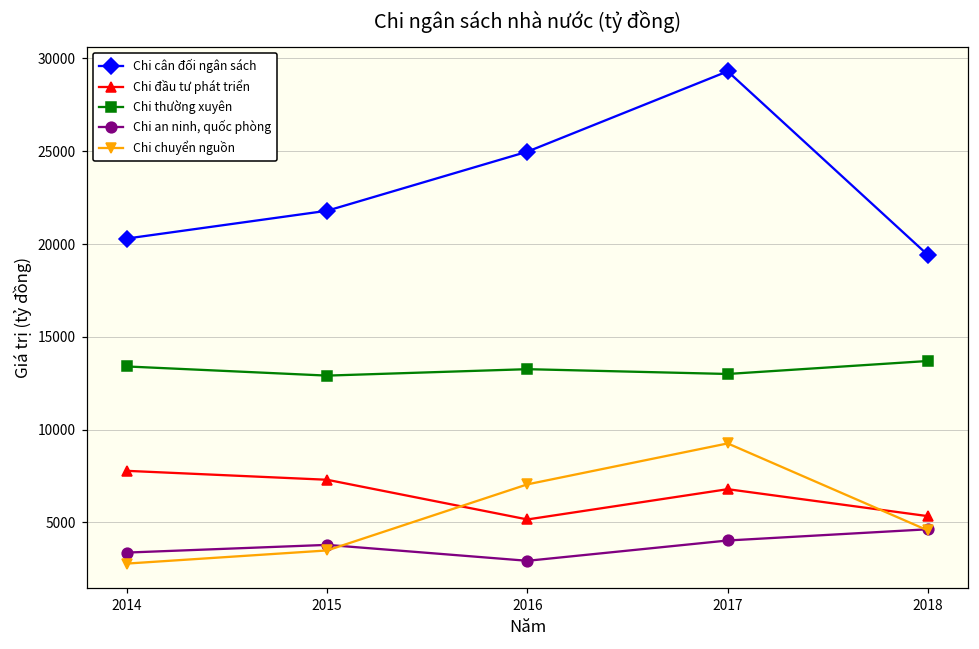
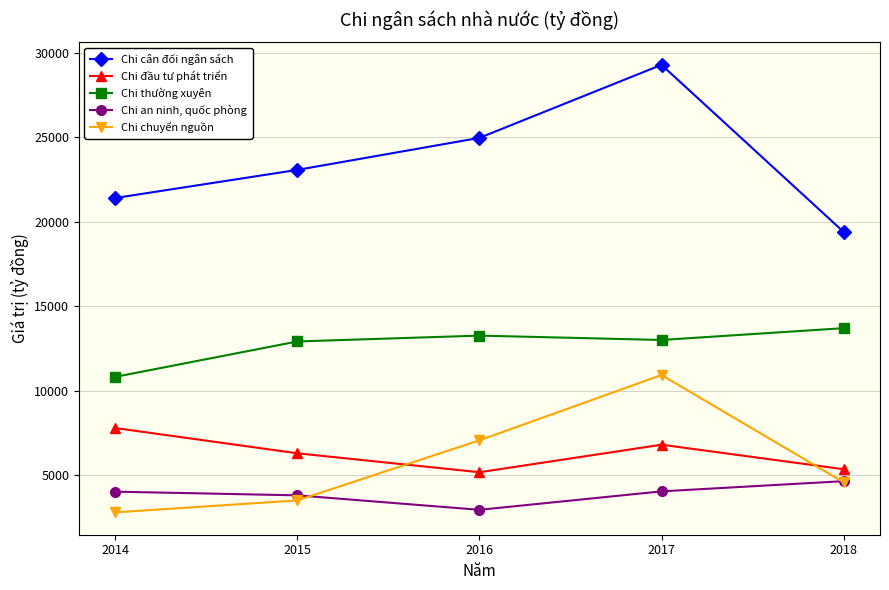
Chi cân đối ngân sách, 2014: 20300 -> 21400
Chi thường xuyên, 2014: 13400 -> 10800
Chi an ninh, quốc phòng, 2014: 3400 -> 4000
Chi cân đối ngân sách, 2015: 21800 -> 23100
Chi đầu tư phát triển, 2015: 7300 -> 6300
Chi chuyển nguồn, 2017: 9300 -> 10900
